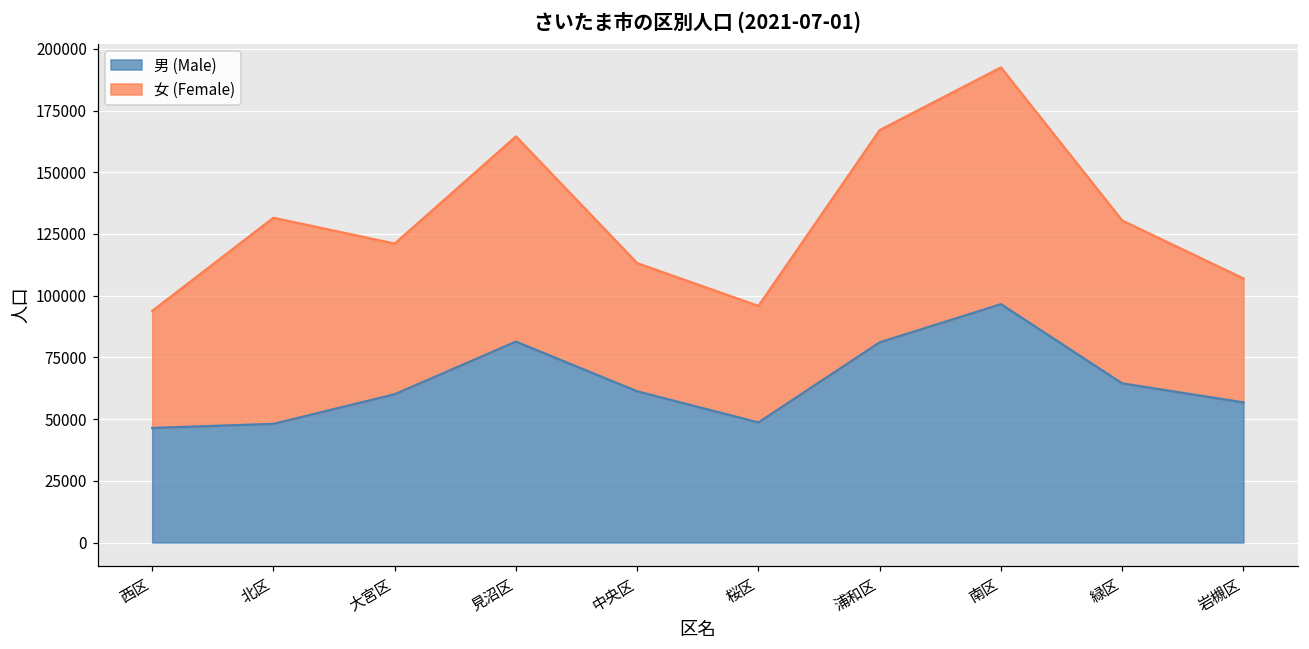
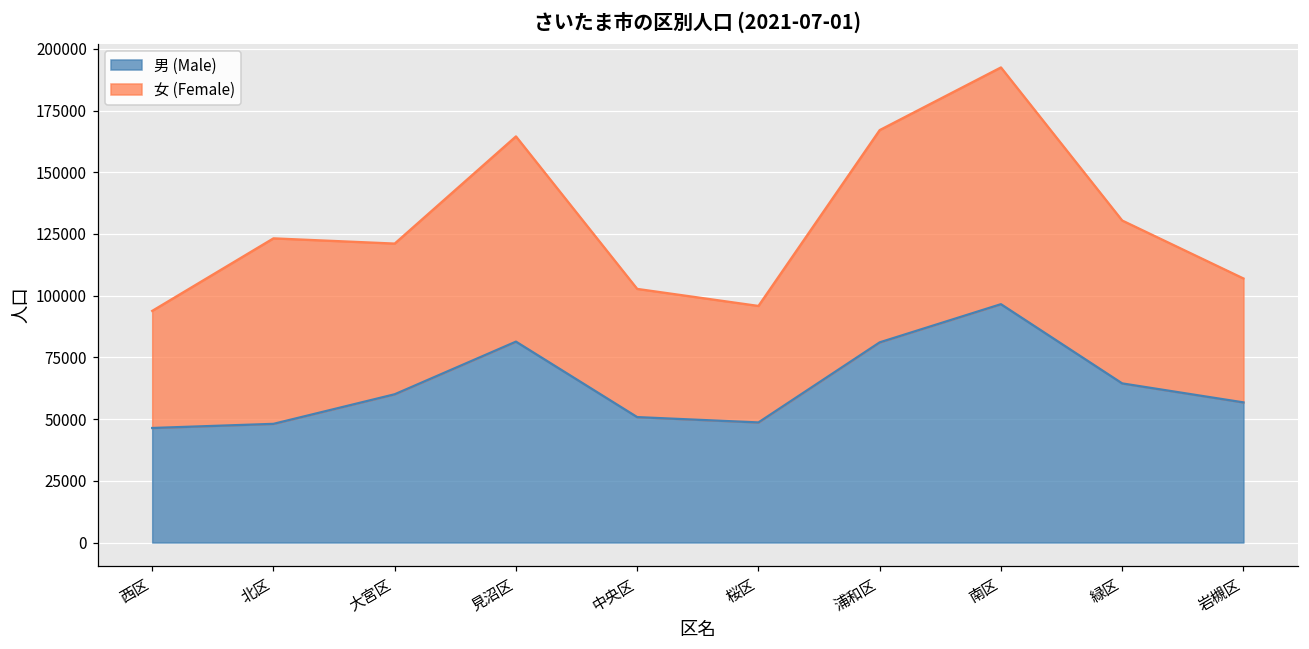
女 (Female), 北区: 83000 -> 75000
男 (Male), 中央区: 61000 -> 51000
